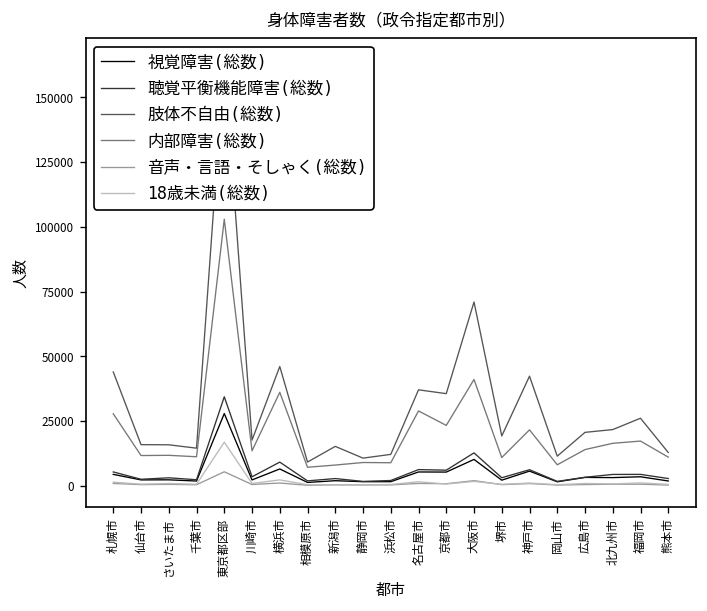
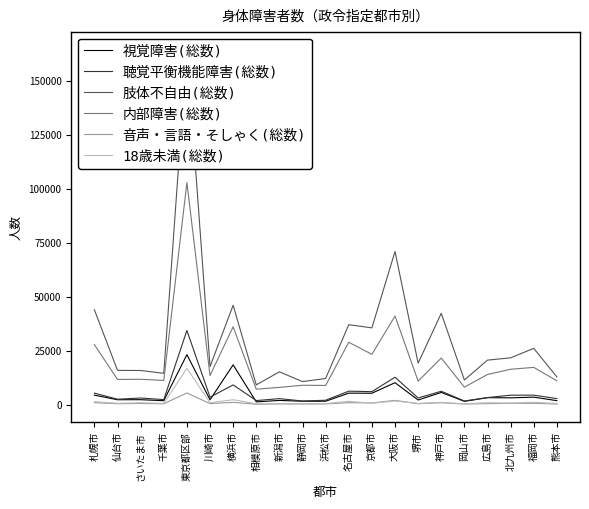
視覚障害(総数), 東京都区部: 28000 -> 23000
視覚障害(総数), 横浜市: 6000 -> 18000
